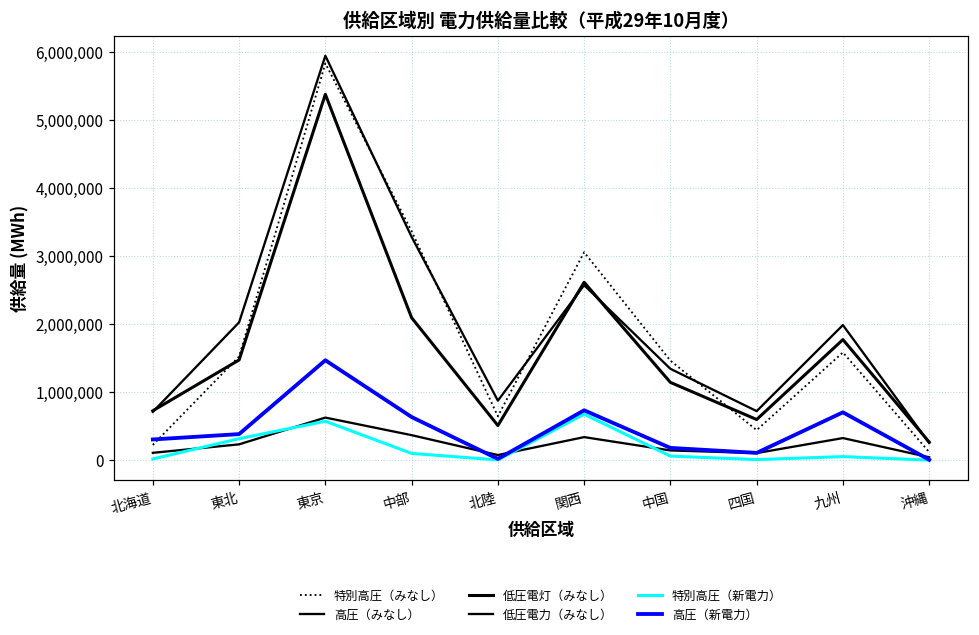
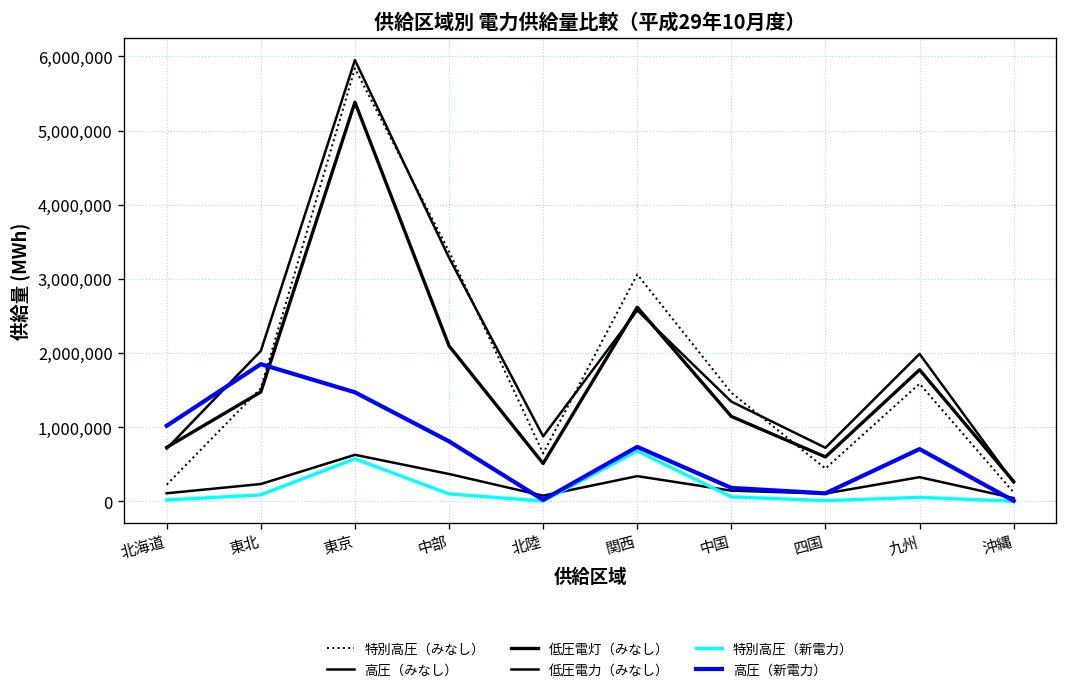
高圧（新電力）, 北海道: 300,000 -> 1,000,000
特別高圧（新電力）, 東北: 300,000 -> 100,000
高圧（新電力）, 東北: 400,000 -> 1,900,000
高圧（新電力）, 中部: 600,000 -> 800,000
